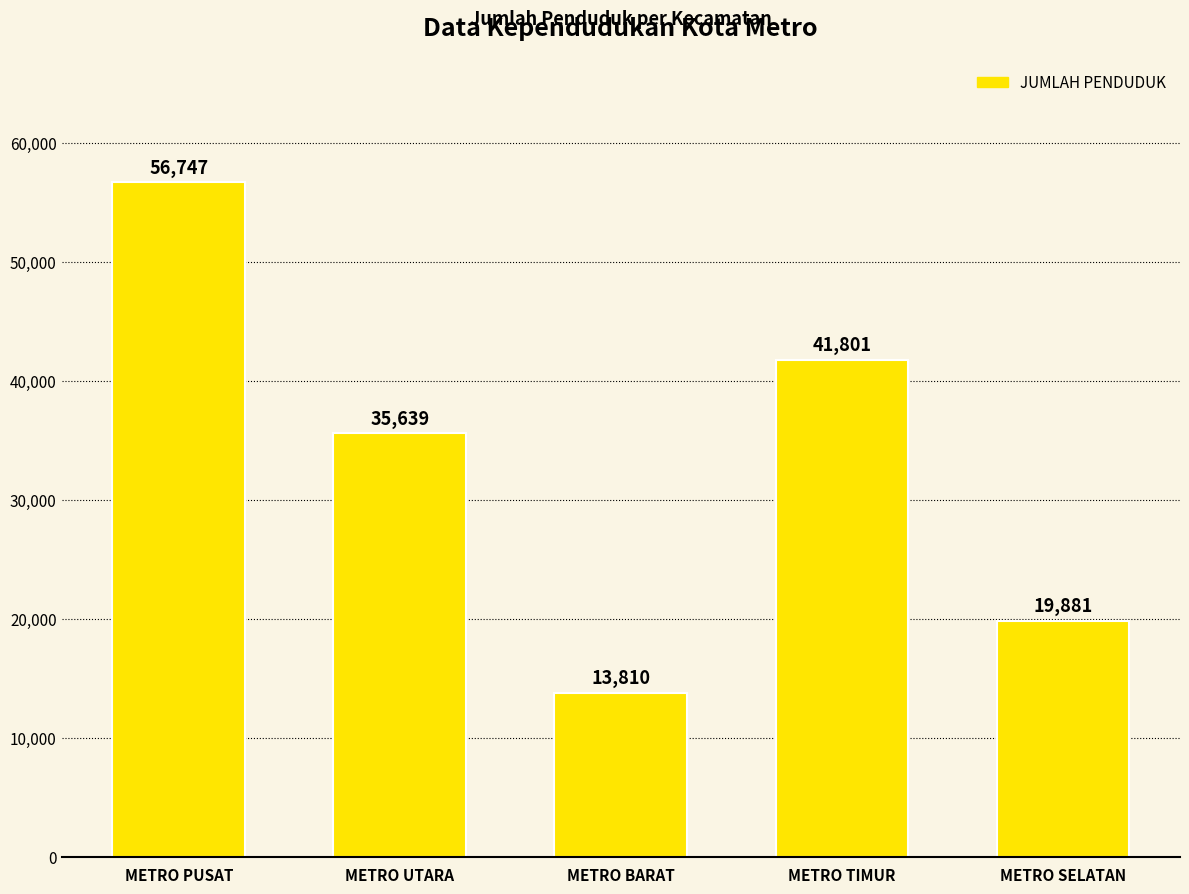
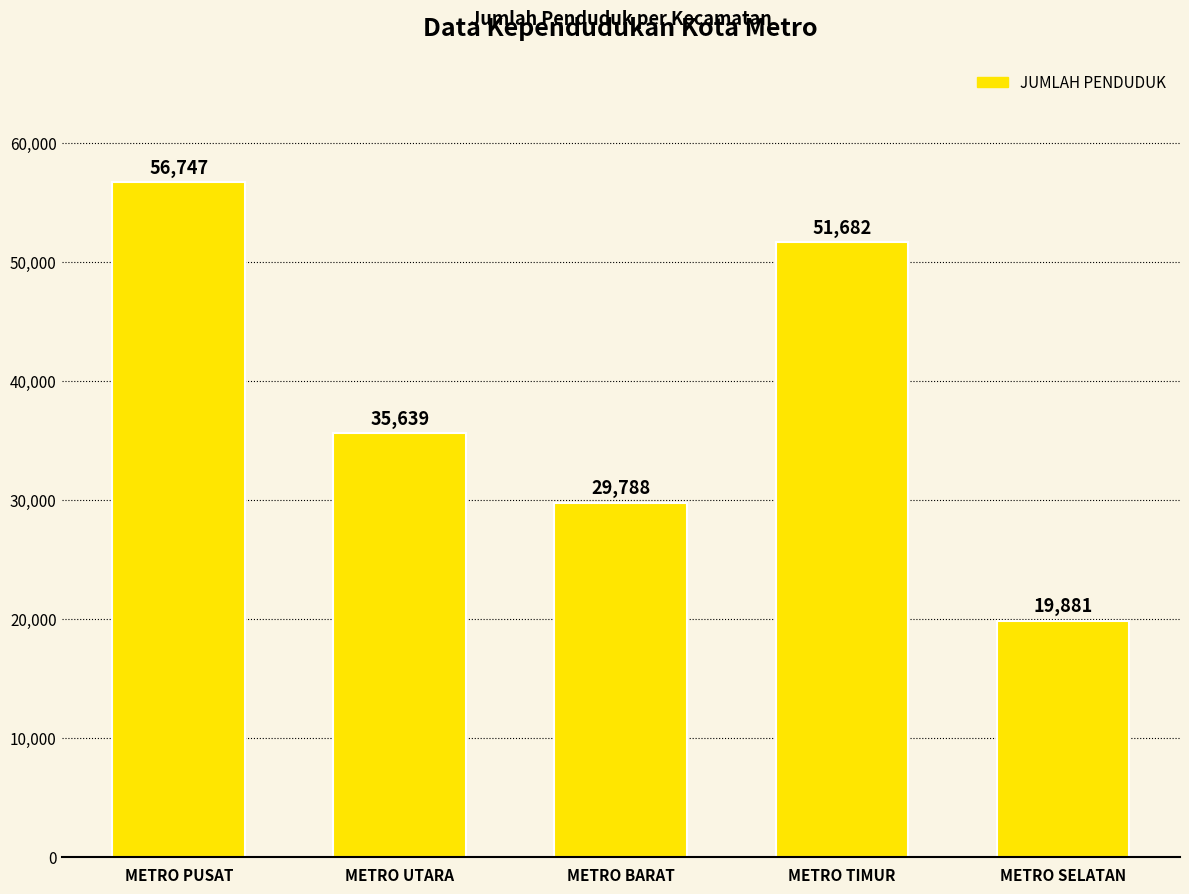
METRO BARAT: 13,810 -> 29,788
METRO TIMUR: 41,801 -> 51,682
